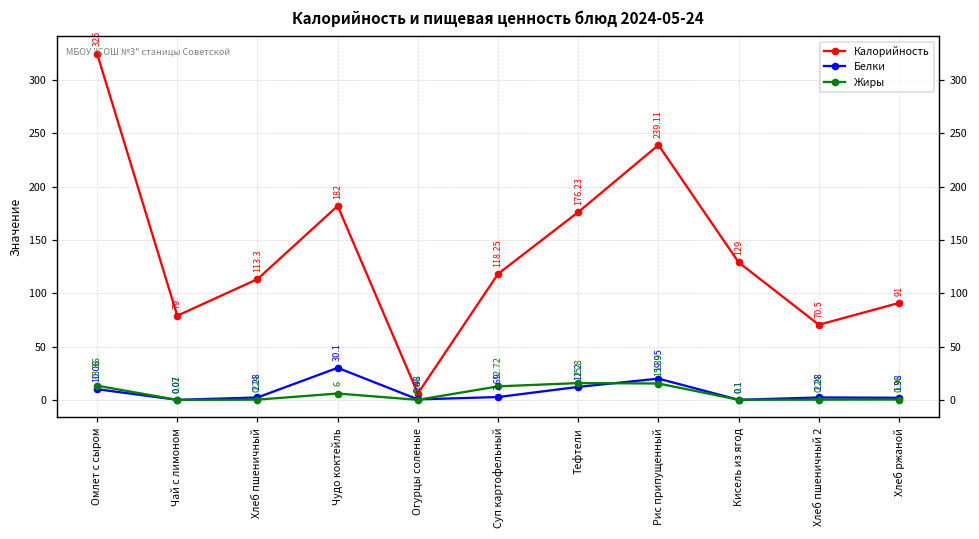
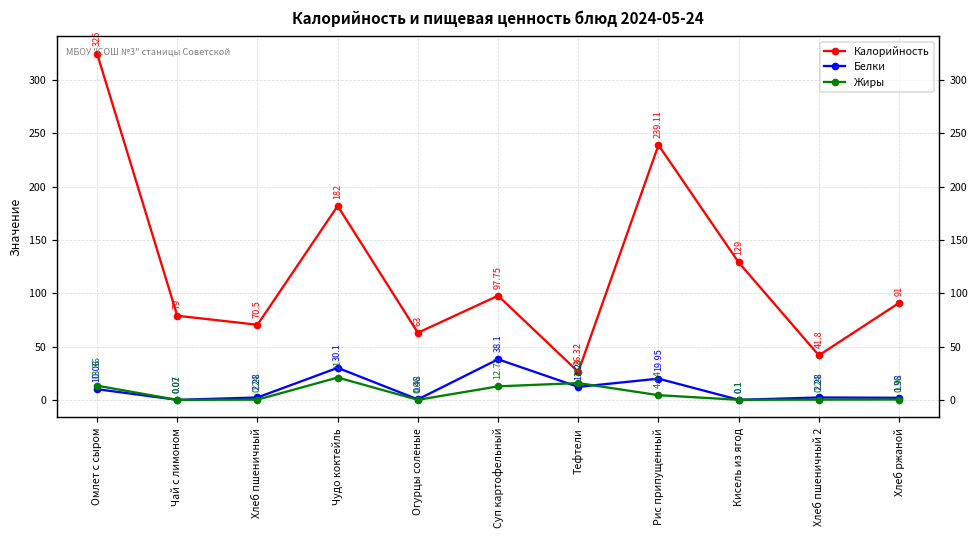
Калорийность, Хлеб пшеничный: 113.3 -> 70.5
Жиры, Чудо коктейль: 6 -> 21
Калорийность, Огурцы соленые: 6 -> 63
Калорийность, Суп картофельный: 118.25 -> 97.75
Белки, Суп картофельный: 2.69 -> 38.1
Калорийность, Тефтели: 176.23 -> 26.32
Жиры, Рис припущенный: 15.39 -> 4.44
Калорийность, Хлеб пшеничный 2: 70.5 -> 41.8
